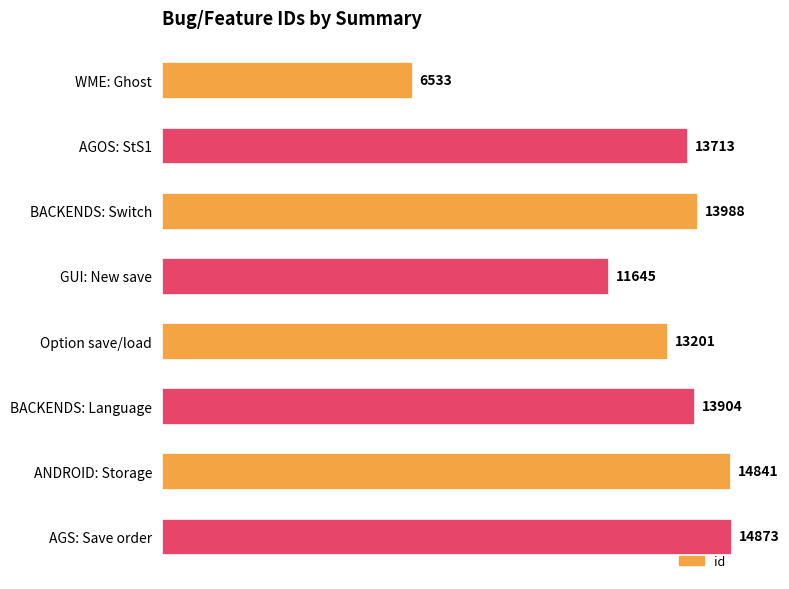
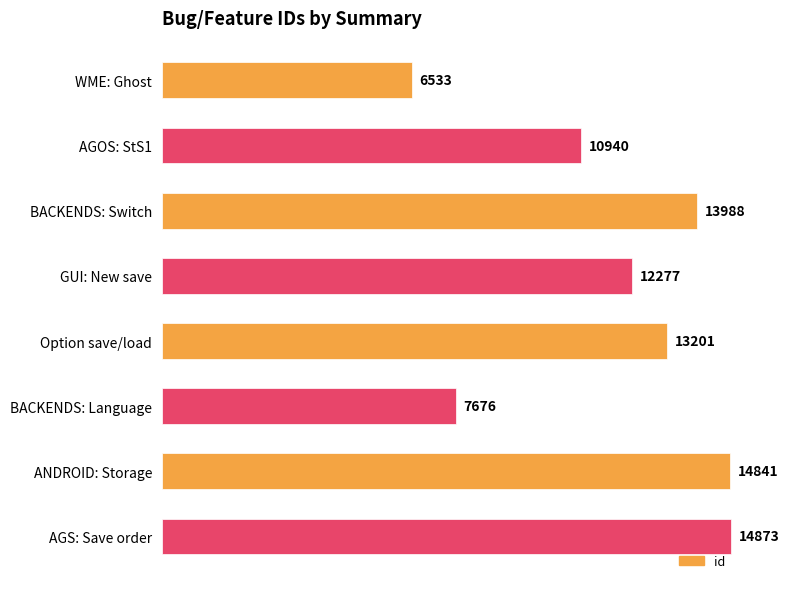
AGOS: StS1: 13713 -> 10940
GUI: New save: 11645 -> 12277
BACKENDS: Language: 13904 -> 7676
